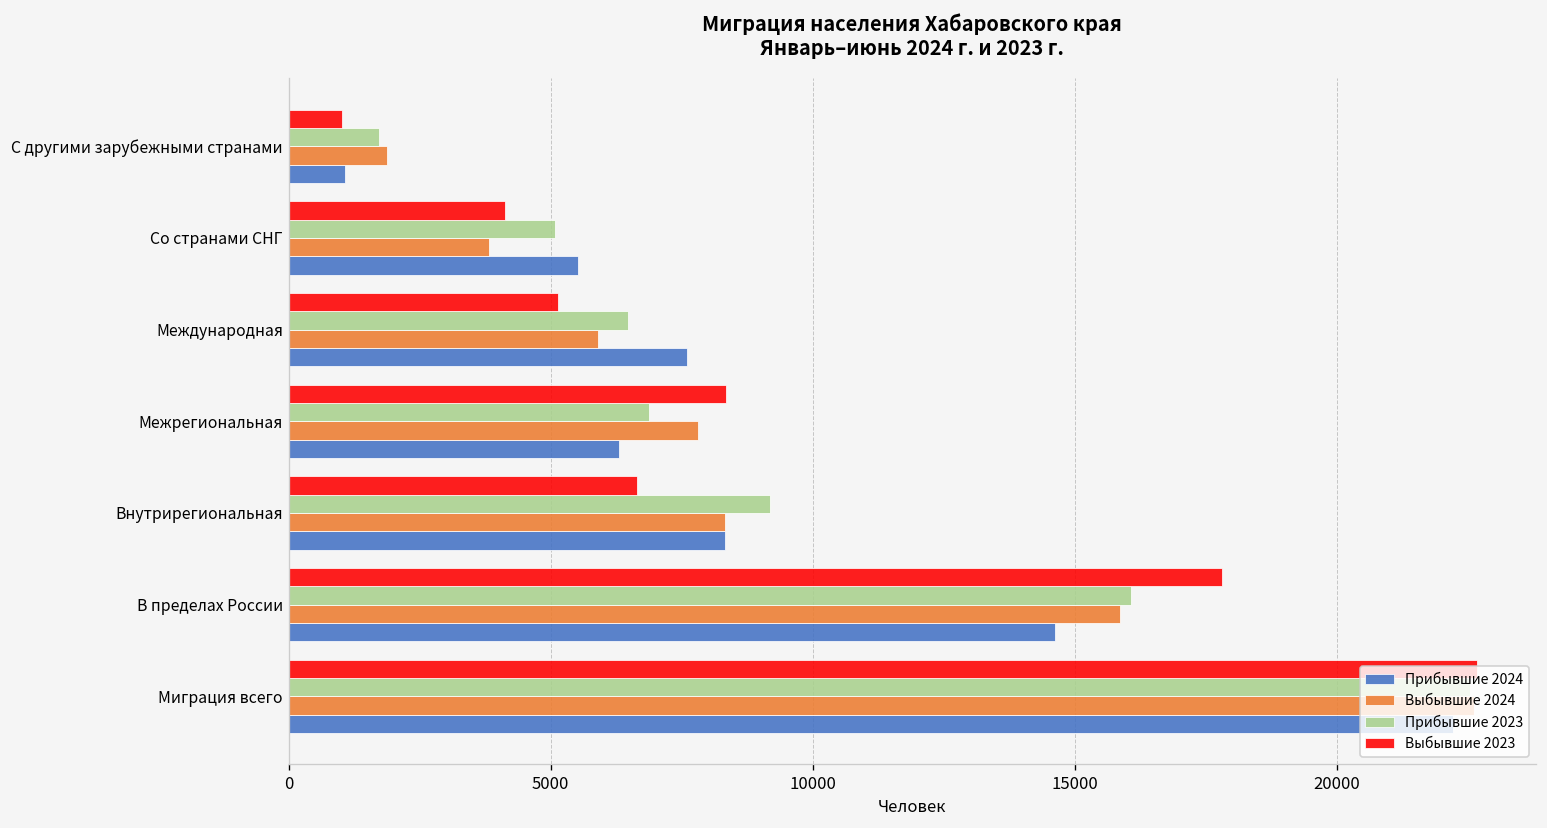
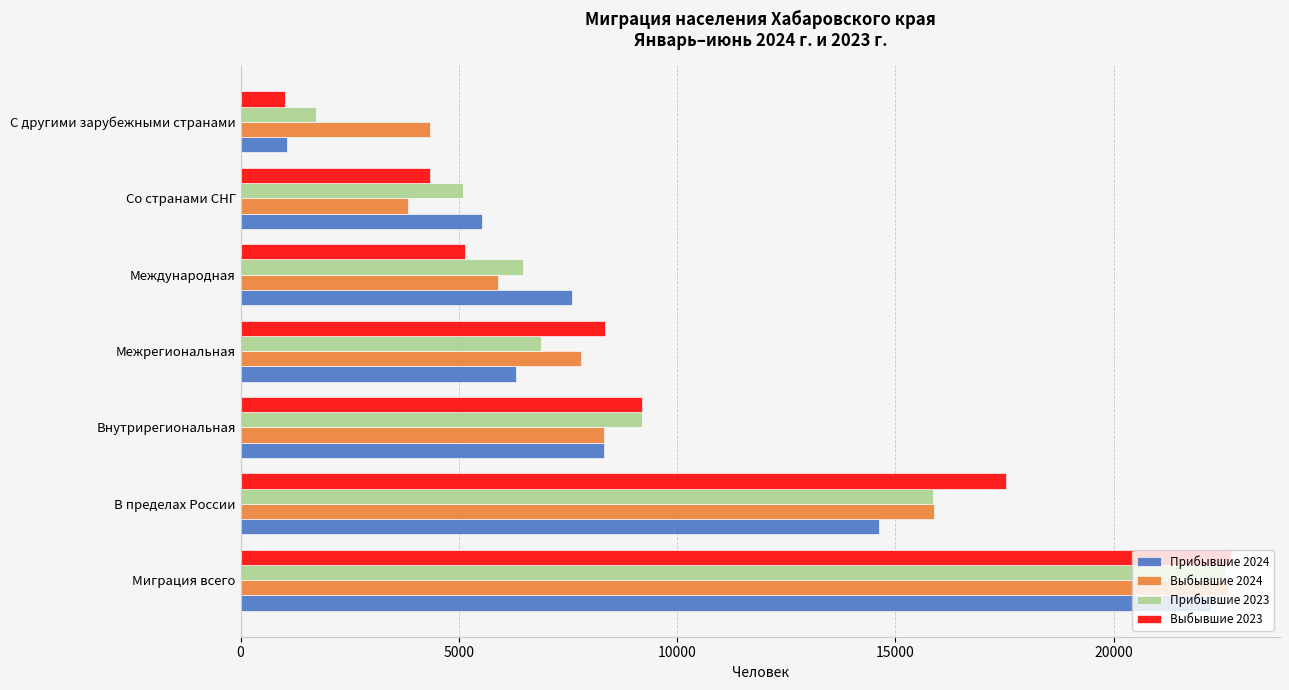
Выбывшие 2024, С другими зарубежными странами: 1900 -> 4300
Выбывшие 2023, Со странами СНГ: 4100 -> 4300
Выбывшие 2023, Внутрирегиональная: 6600 -> 9200
Выбывшие 2023, В пределах России: 17800 -> 17500
Прибывшие 2023, В пределах России: 16100 -> 15900
